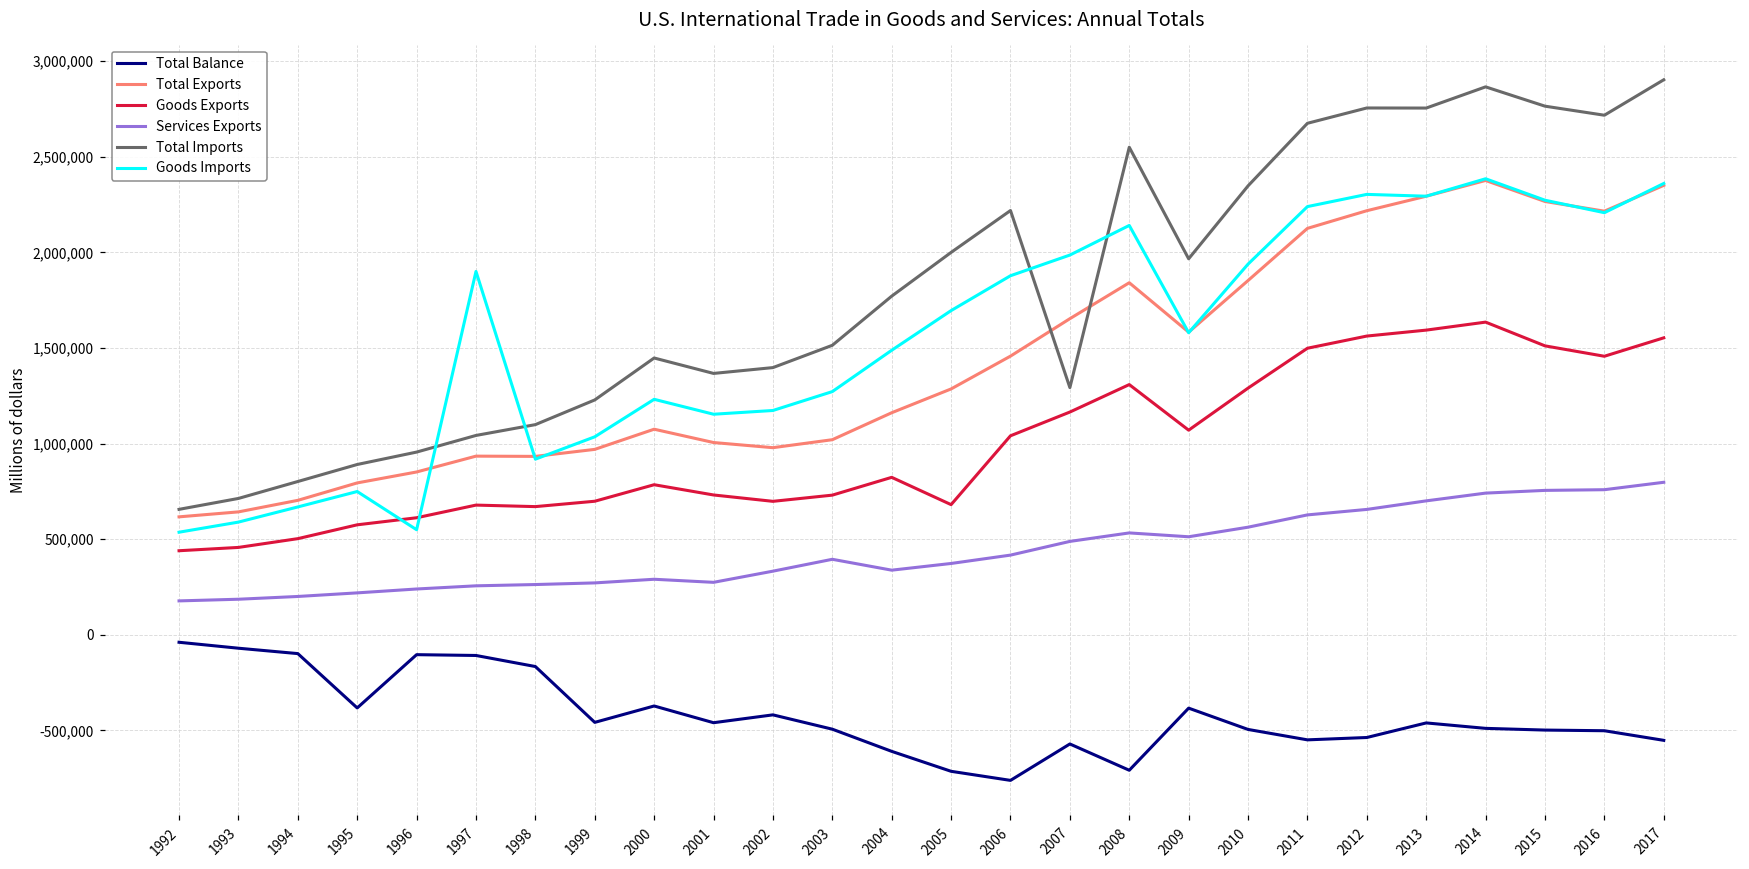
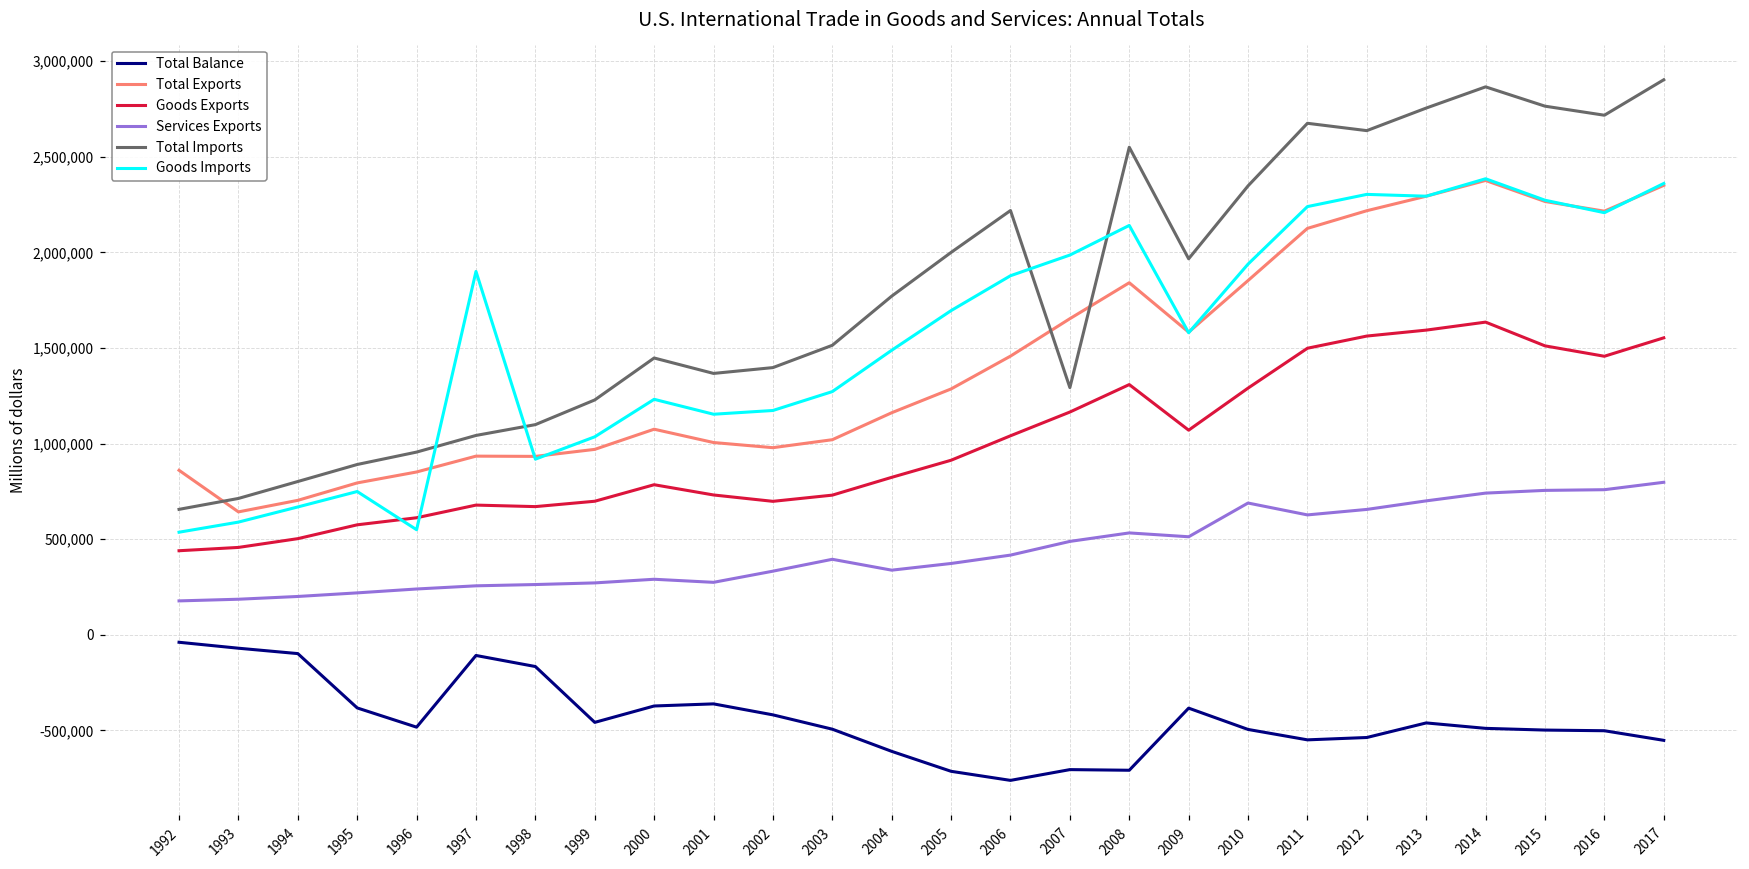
Total Exports, 1992: 620,000 -> 860,000
Total Balance, 1996: -100,000 -> -480,000
Total Balance, 2001: -460,000 -> -360,000
Goods Exports, 2005: 680,000 -> 910,000
Total Balance, 2007: -570,000 -> -710,000
Services Exports, 2010: 560,000 -> 690,000
Total Imports, 2012: 2,760,000 -> 2,640,000
